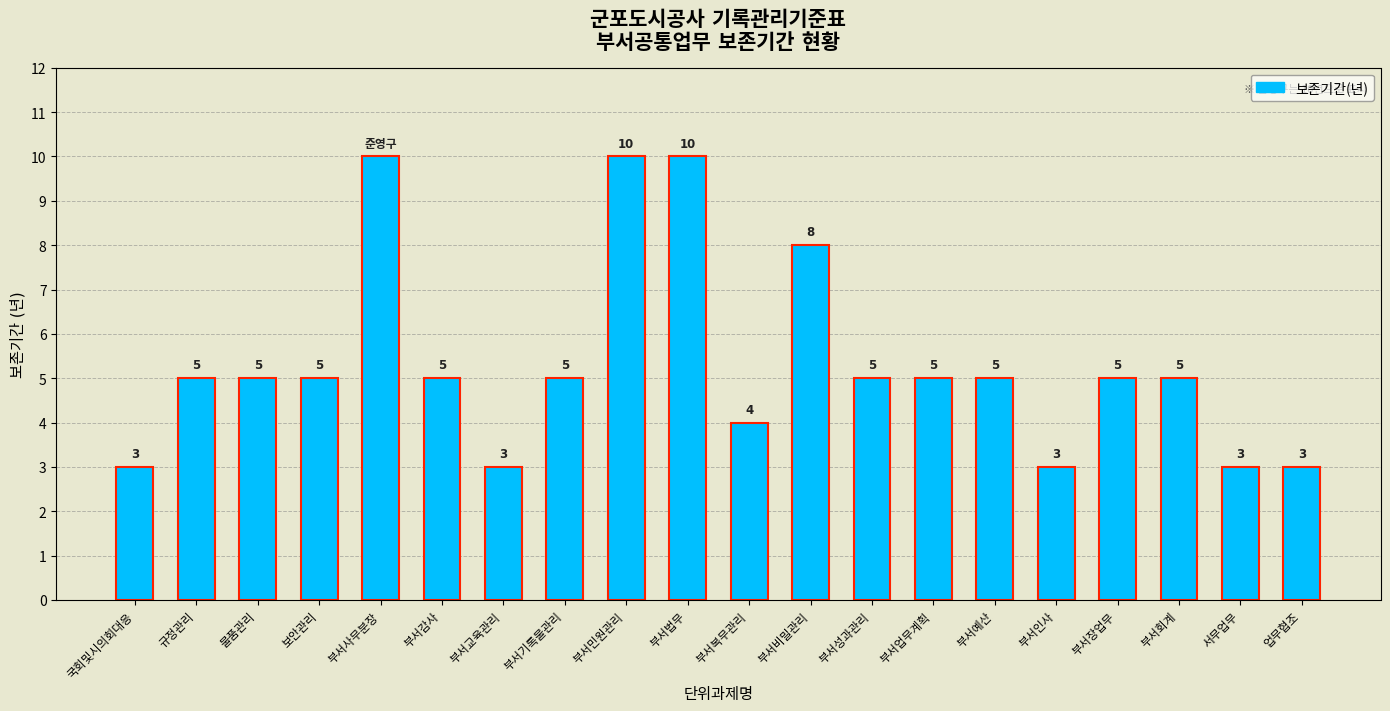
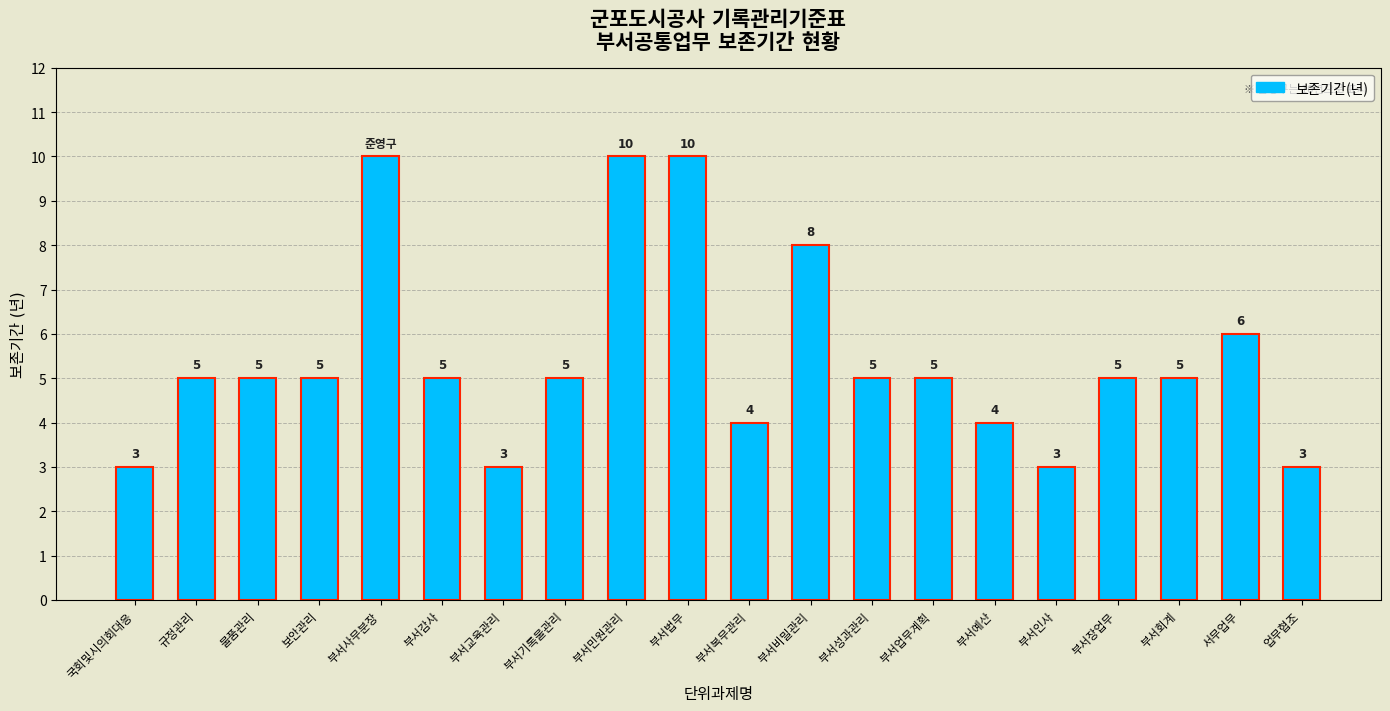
부서예산: 5 -> 4
서무업무: 3 -> 6
